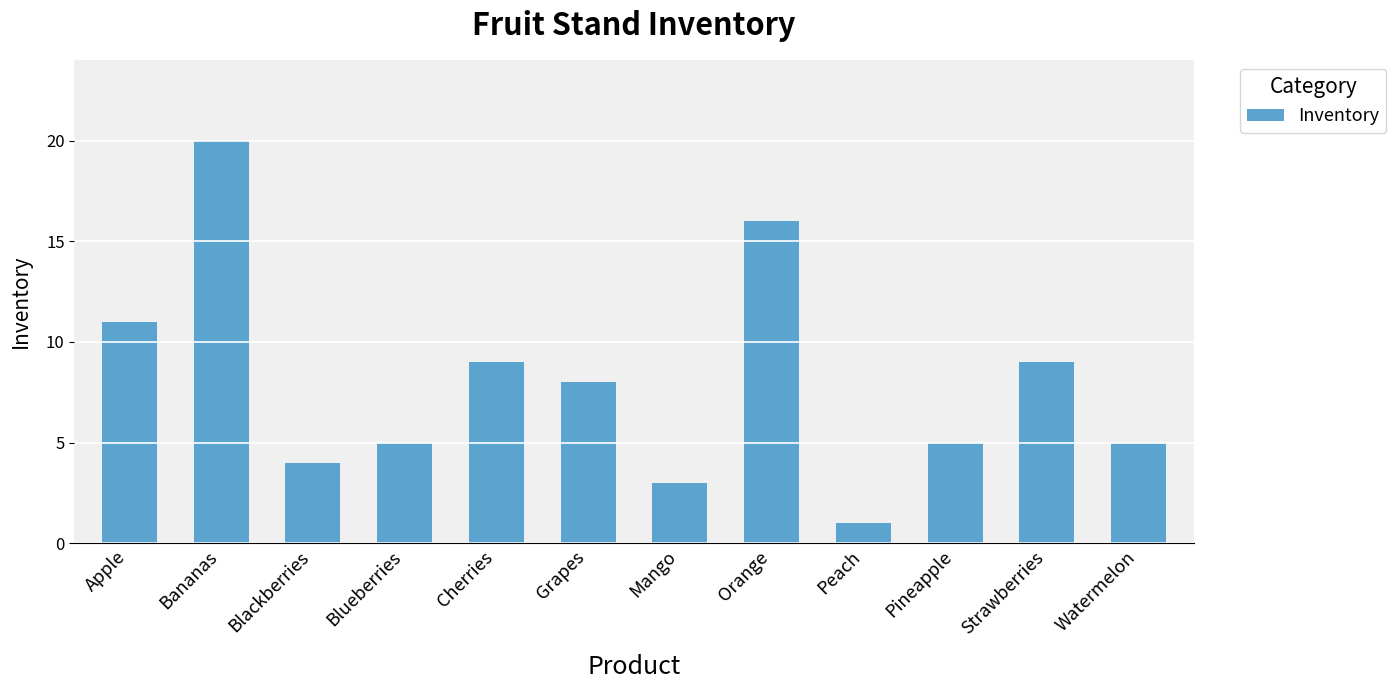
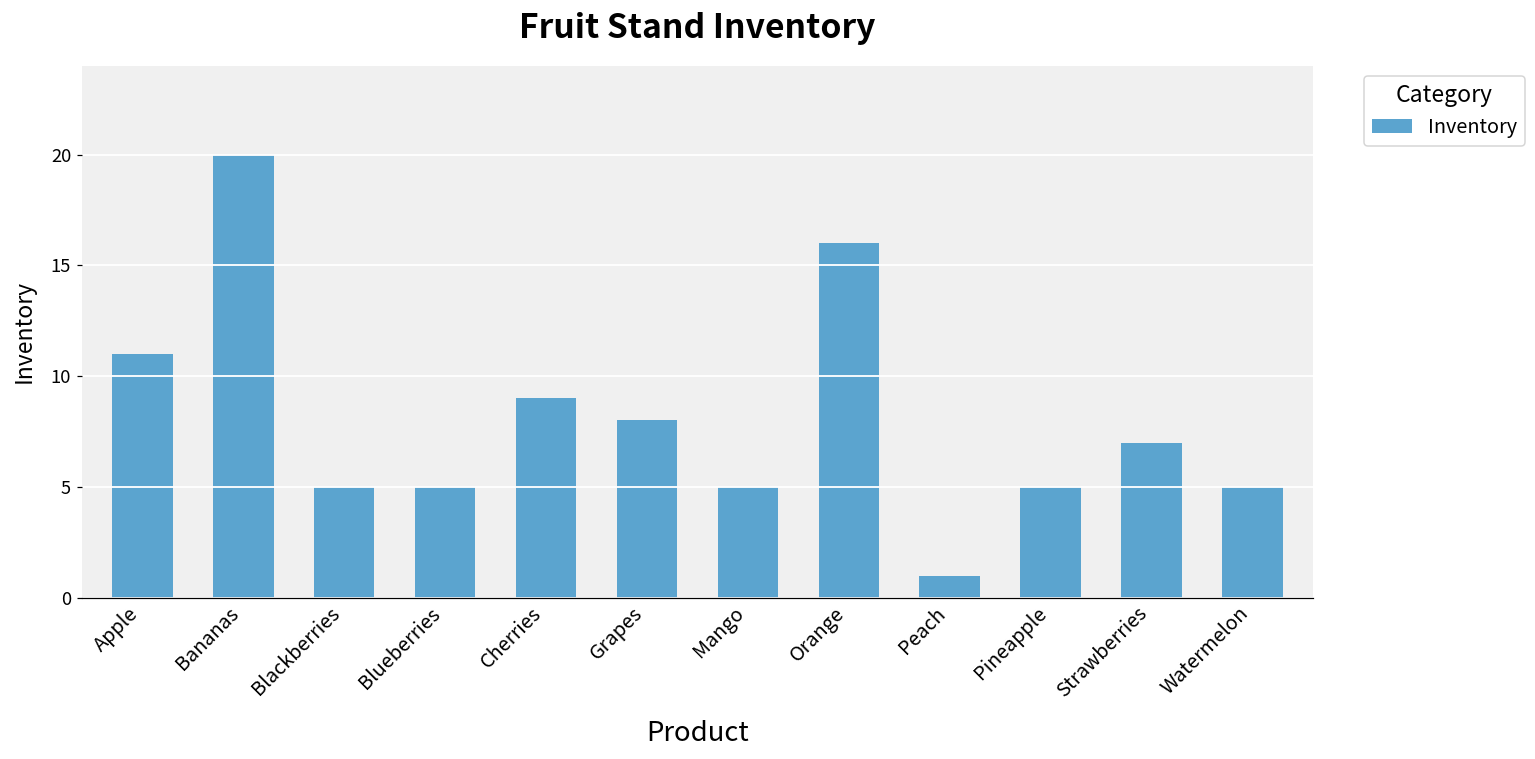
Blackberries: 4 -> 5
Mango: 3 -> 5
Strawberries: 9 -> 7
